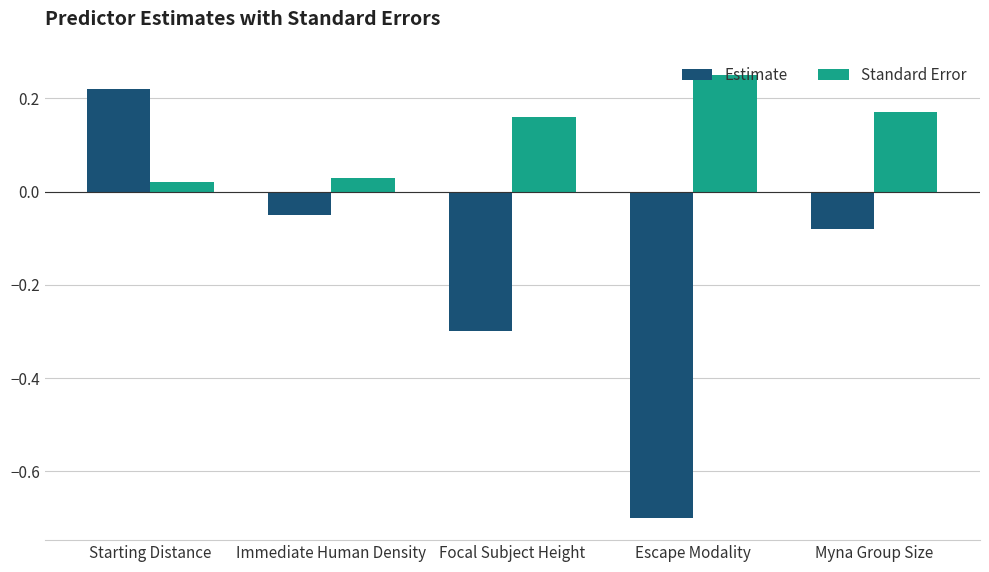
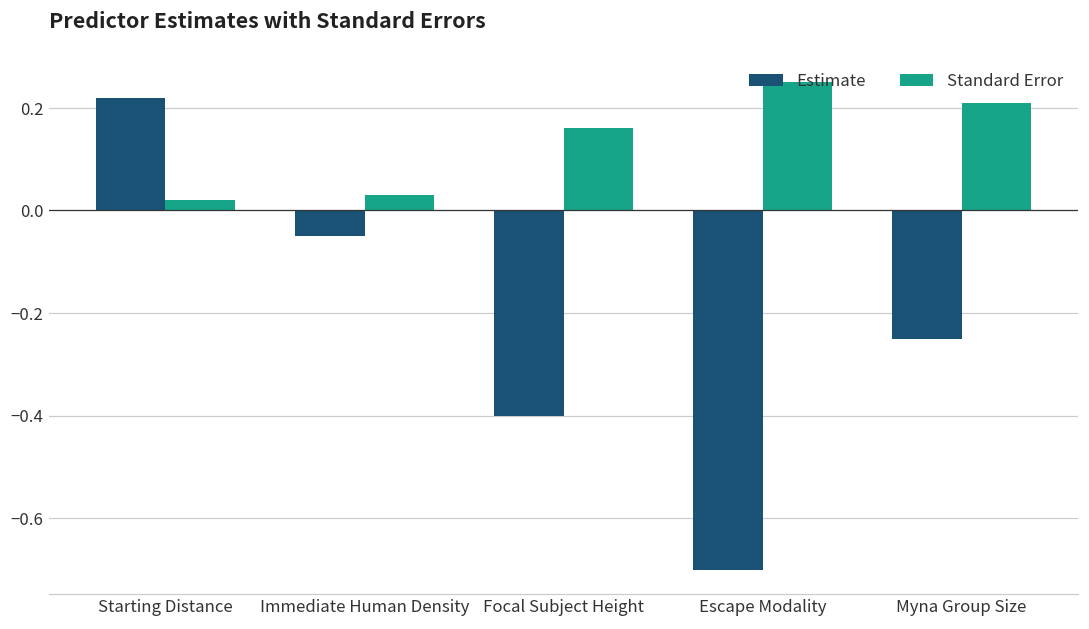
Estimate, Focal Subject Height: -0.3 -> -0.4
Estimate, Myna Group Size: -0.08 -> -0.25
Standard Error, Myna Group Size: 0.17 -> 0.21
